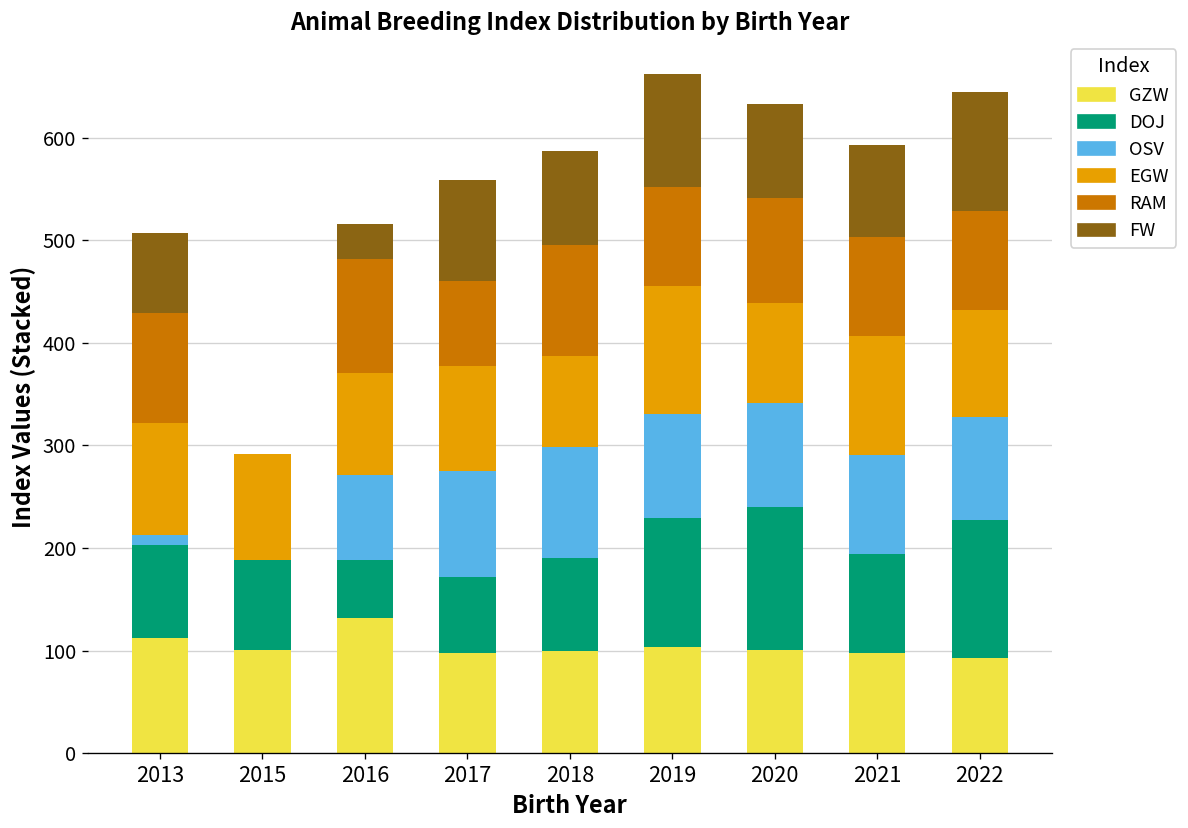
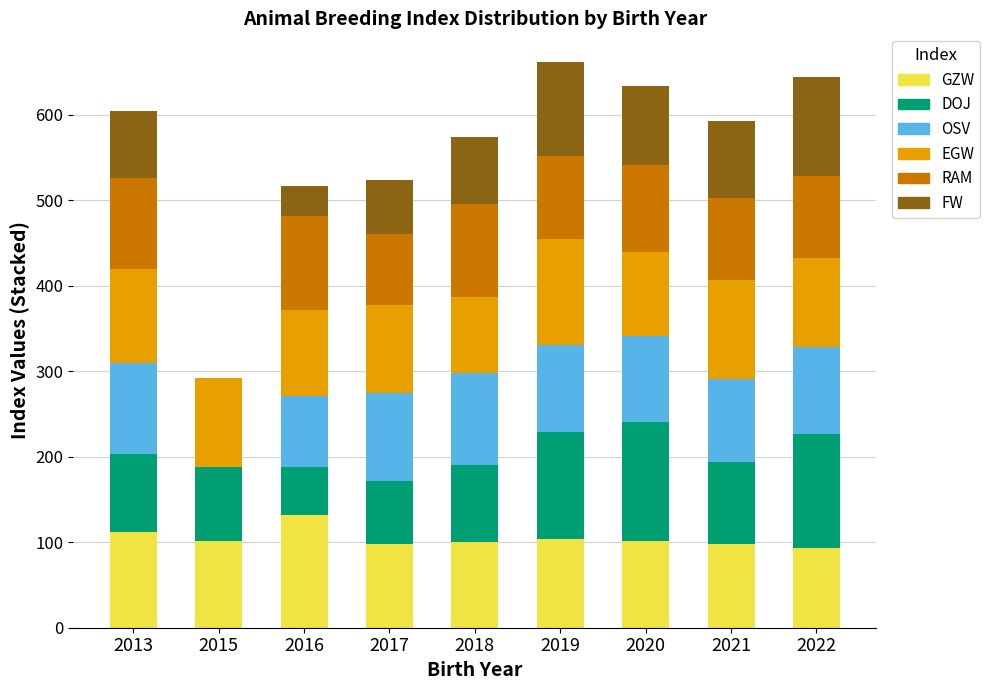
OSV, 2013: 10 -> 110
FW, 2017: 100 -> 60
FW, 2018: 90 -> 80
